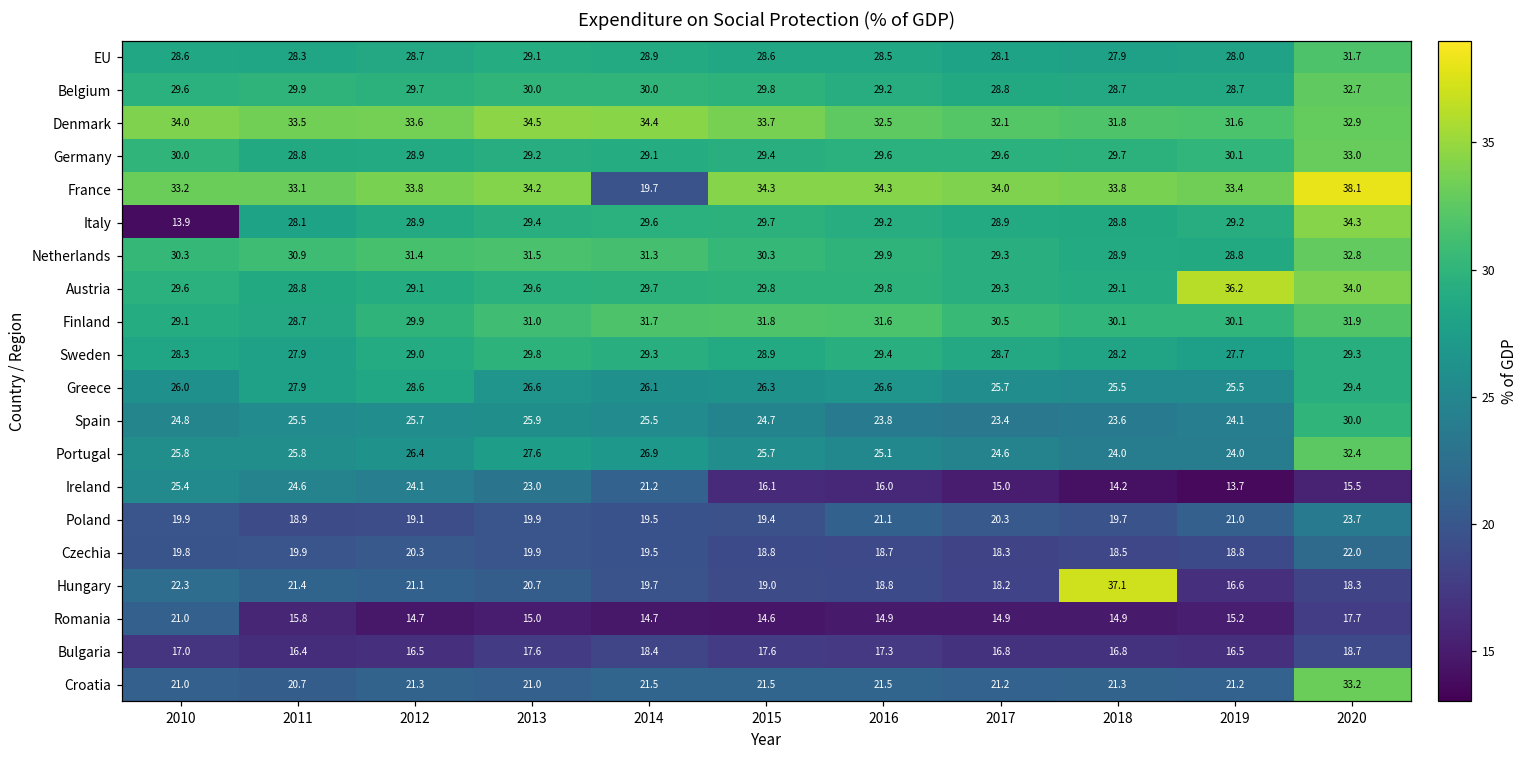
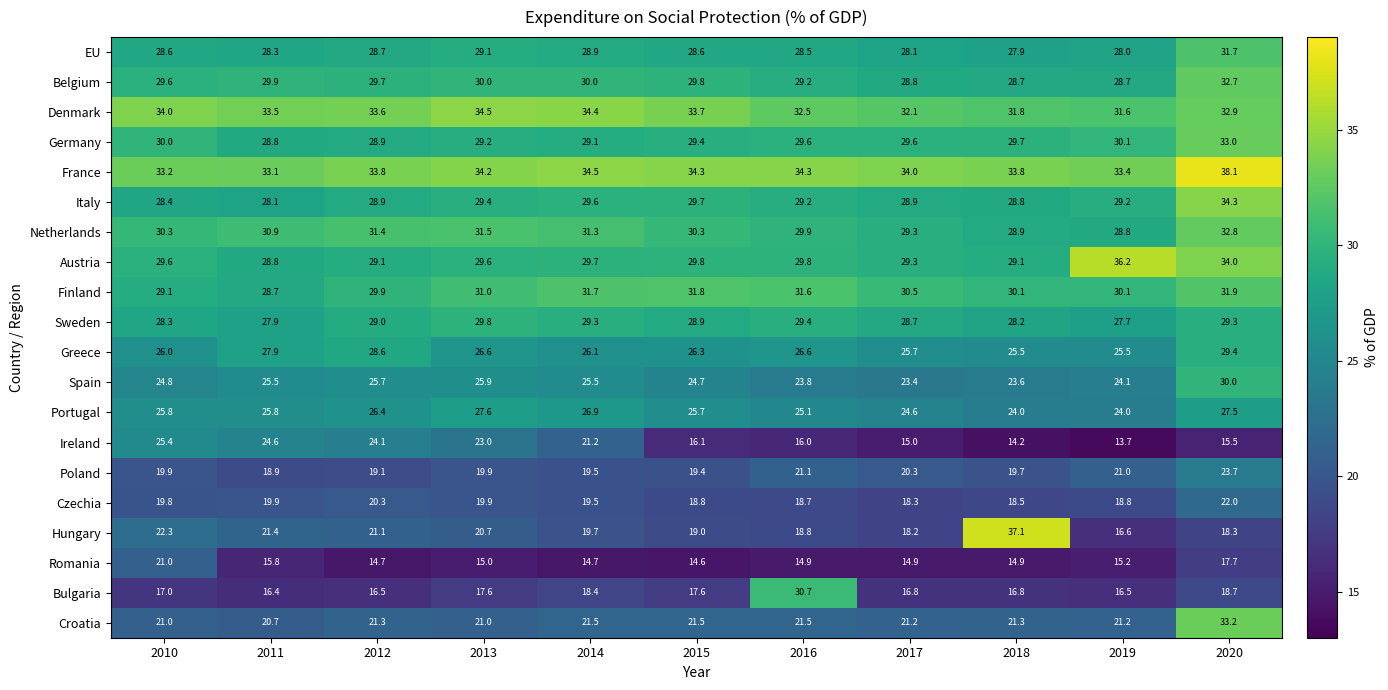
France, 2014: 19.7 -> 34.5
Italy, 2010: 13.9 -> 28.4
Portugal, 2020: 32.4 -> 27.5
Bulgaria, 2016: 17.3 -> 30.7
